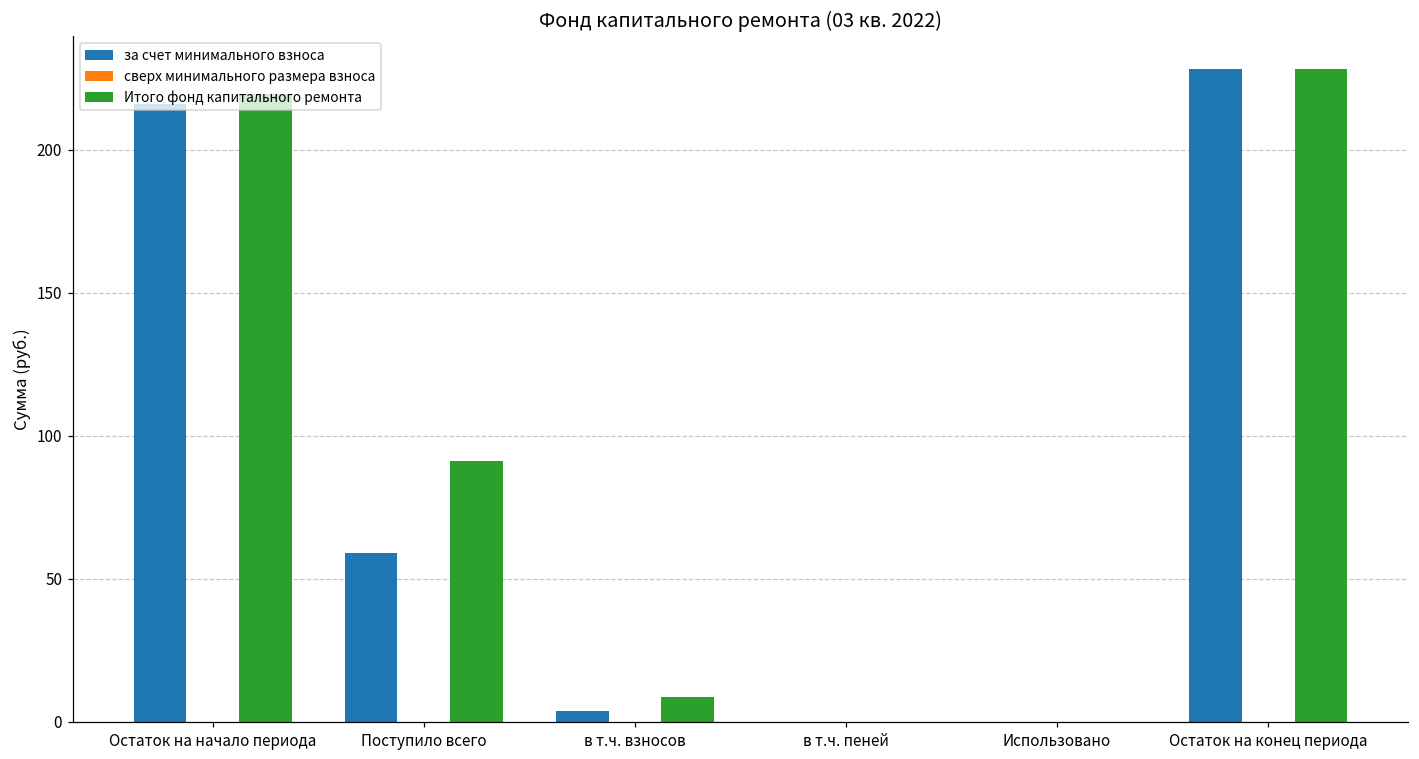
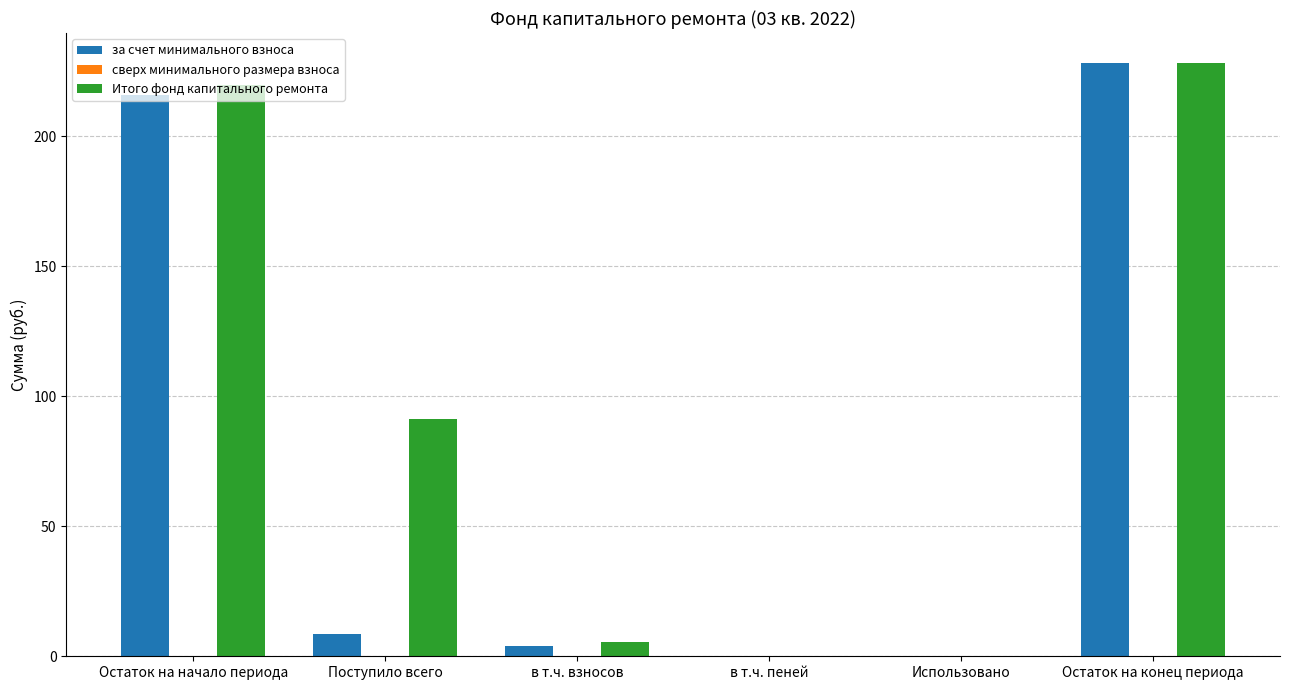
за счет минимального взноса, Поступило всего: 59 -> 9
Итого фонд капитального ремонта, в т.ч. взносов: 9 -> 5
